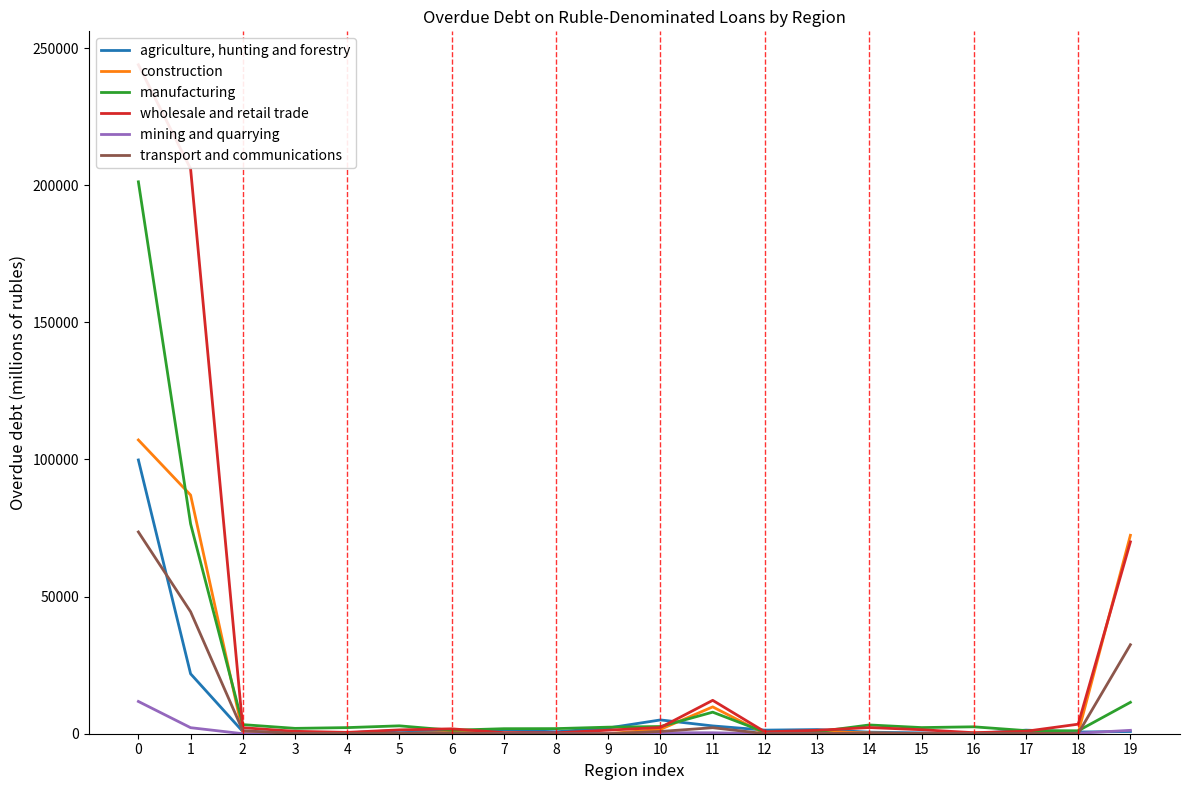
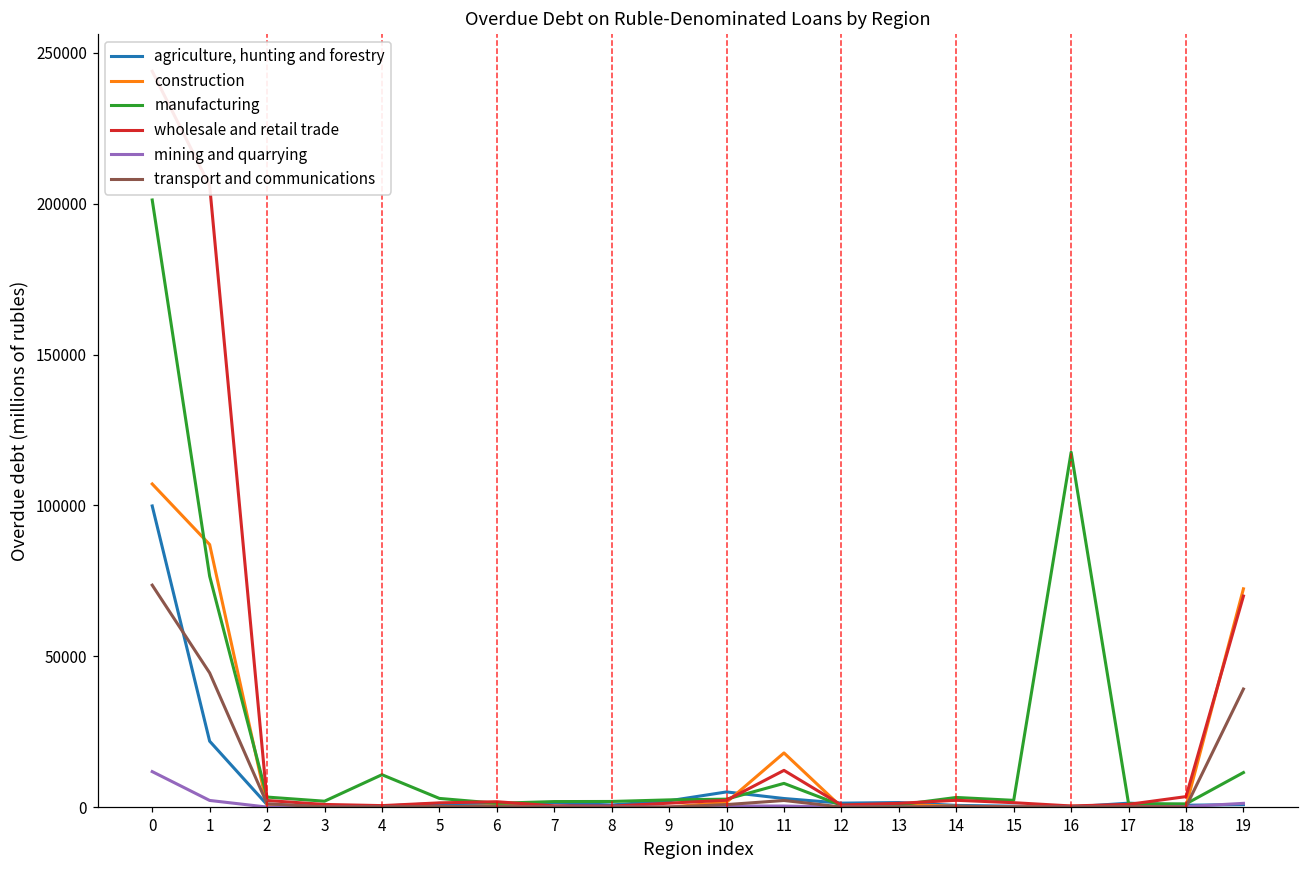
manufacturing, 4: 2000 -> 11000
construction, 11: 10000 -> 18000
manufacturing, 16: 3000 -> 118000
transport and communications, 19: 32000 -> 39000
